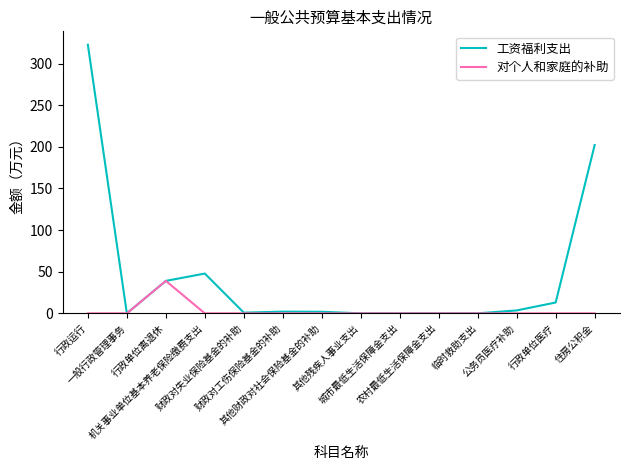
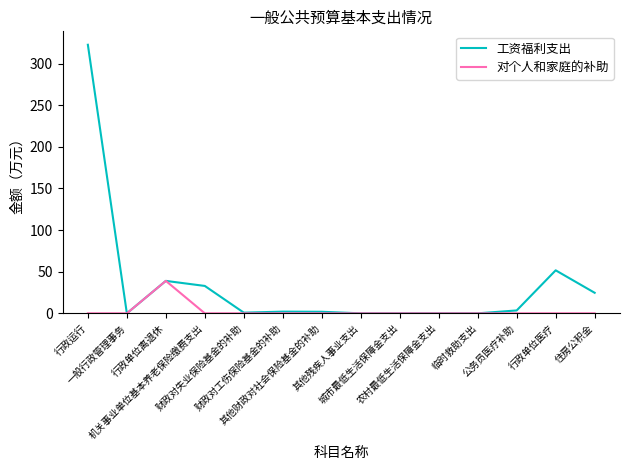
工资福利支出, 机关事业单位基本养老保险缴费支出: 50 -> 30
工资福利支出, 行政单位医疗: 10 -> 50
工资福利支出, 住房公积金: 200 -> 20
